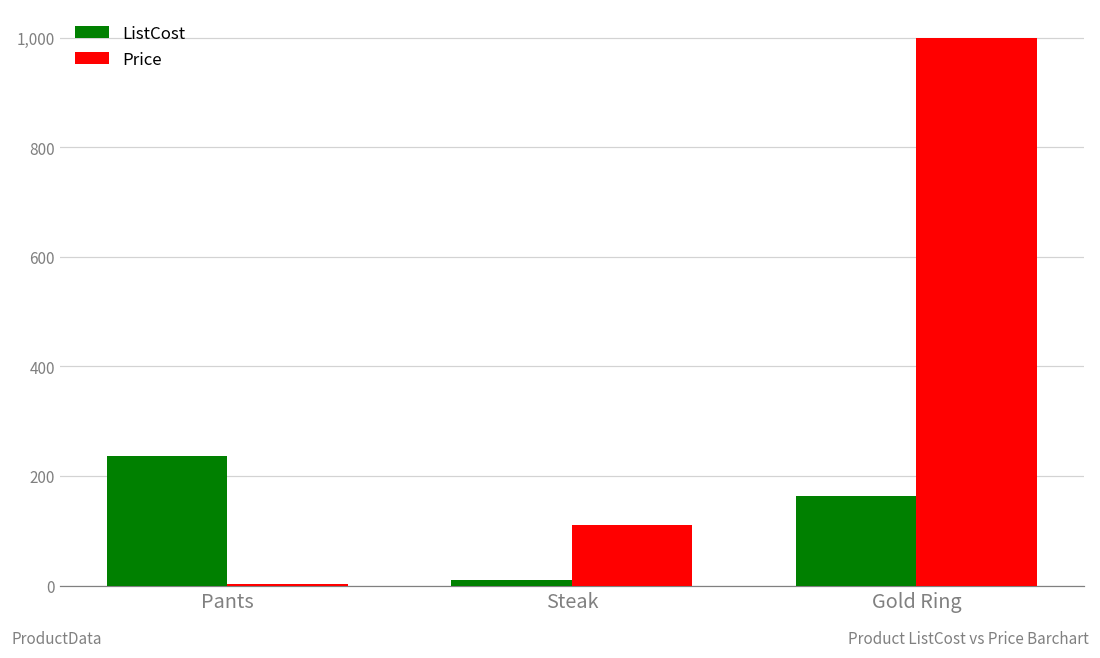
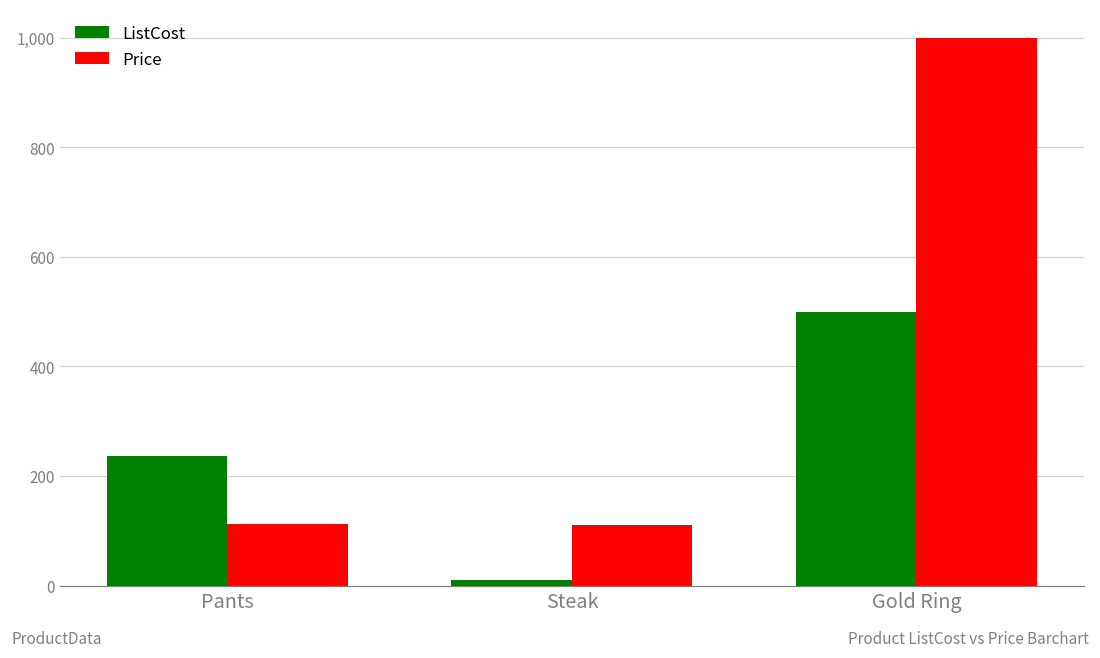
Price, Pants: 0 -> 110
ListCost, Gold Ring: 160 -> 500
